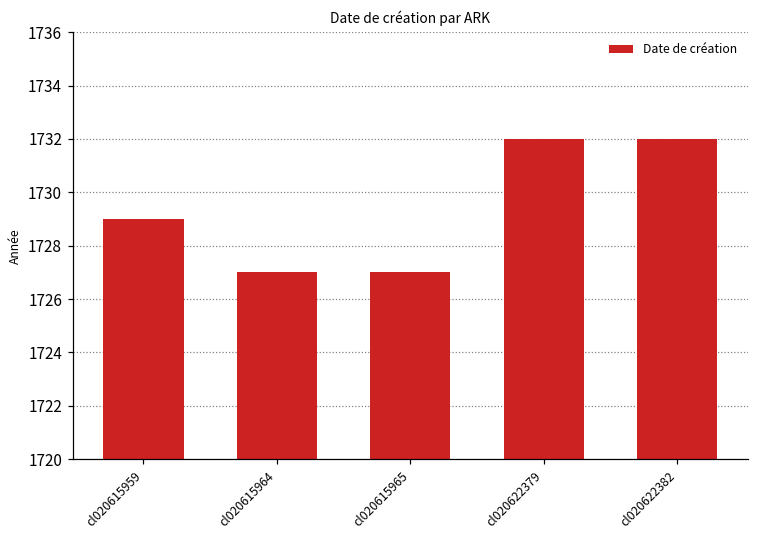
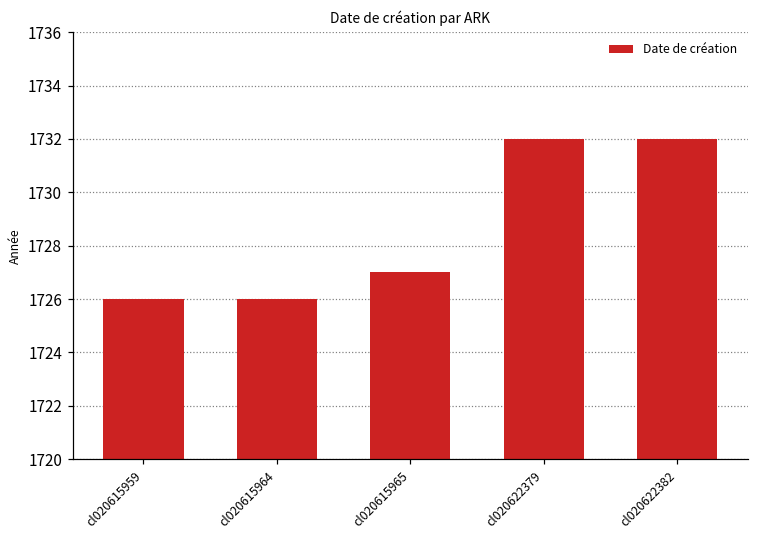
cl020615959: 1729 -> 1726
cl020615964: 1727 -> 1726
